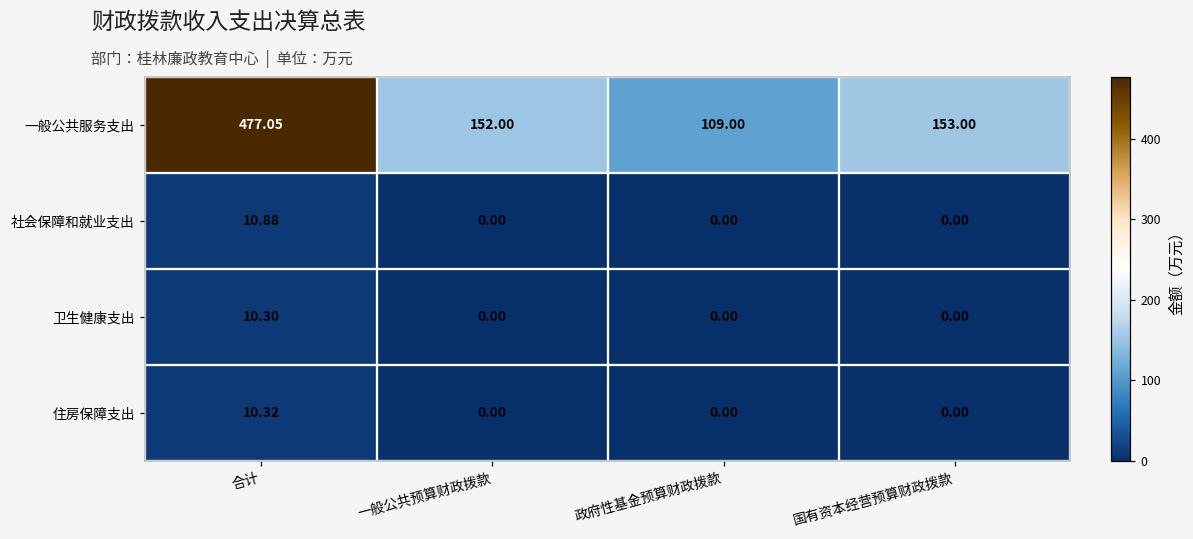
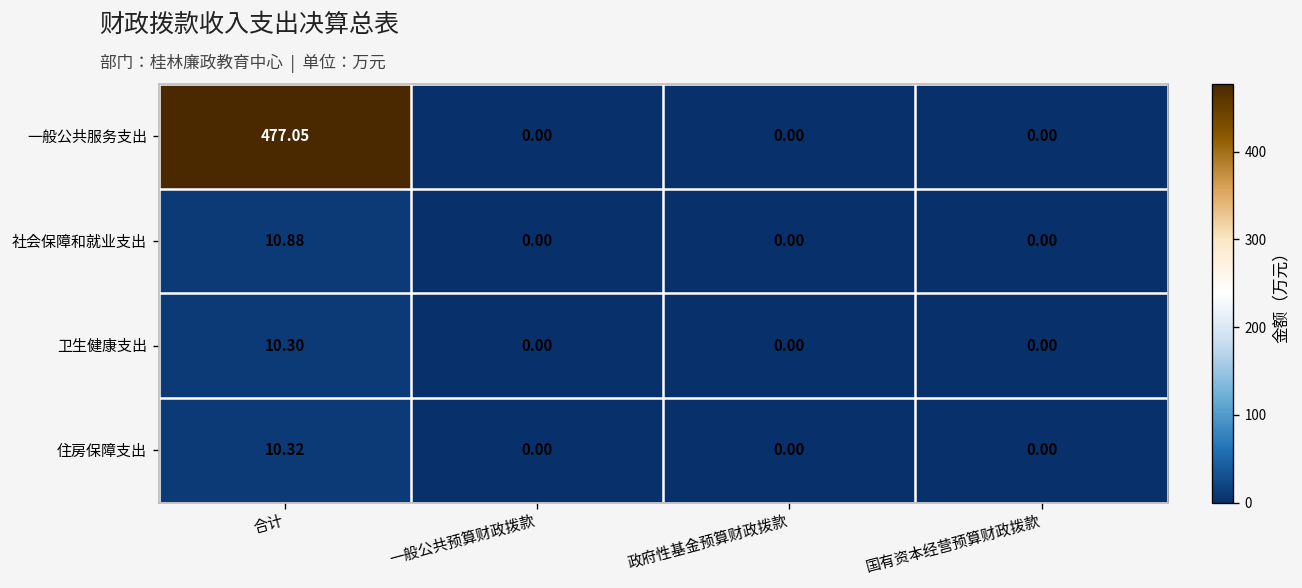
一般公共服务支出, 一般公共预算财政拨款: 152.00 -> 0.00
一般公共服务支出, 政府性基金预算财政拨款: 109.00 -> 0.00
一般公共服务支出, 国有资本经营预算财政拨款: 153.00 -> 0.00
